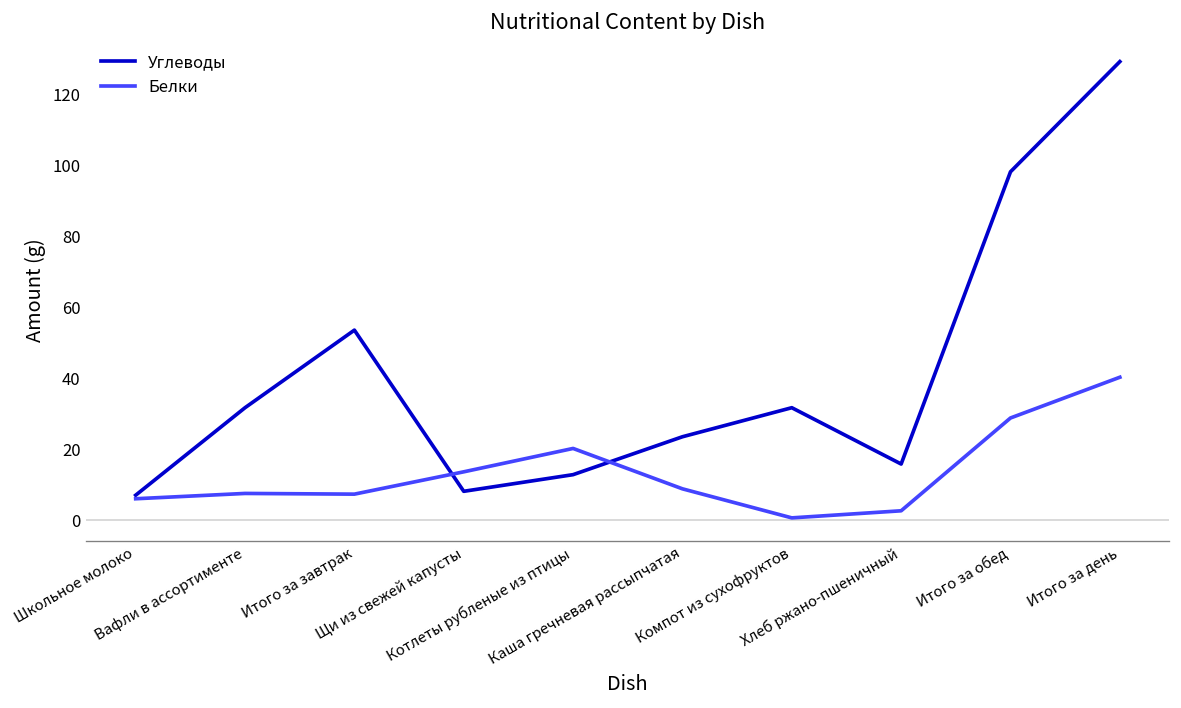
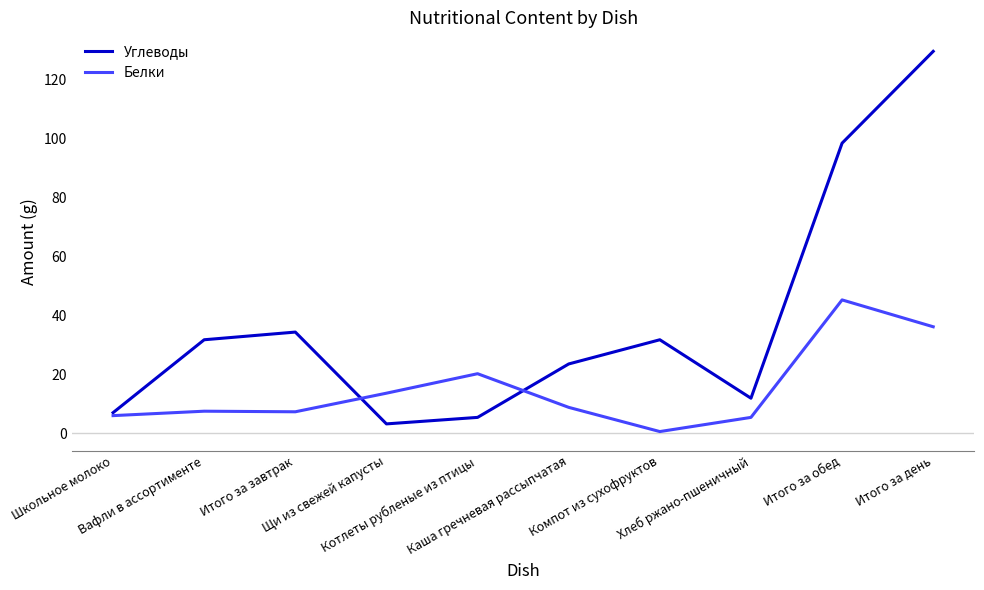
Углеводы, Итого за завтрак: 54 -> 34
Углеводы, Щи из свежей капусты: 8 -> 3
Углеводы, Котлеты рубленые из птицы: 13 -> 5
Углеводы, Хлеб ржано-пшеничный: 16 -> 12
Белки, Хлеб ржано-пшеничный: 3 -> 5
Белки, Итого за обед: 29 -> 45
Белки, Итого за день: 40 -> 36
